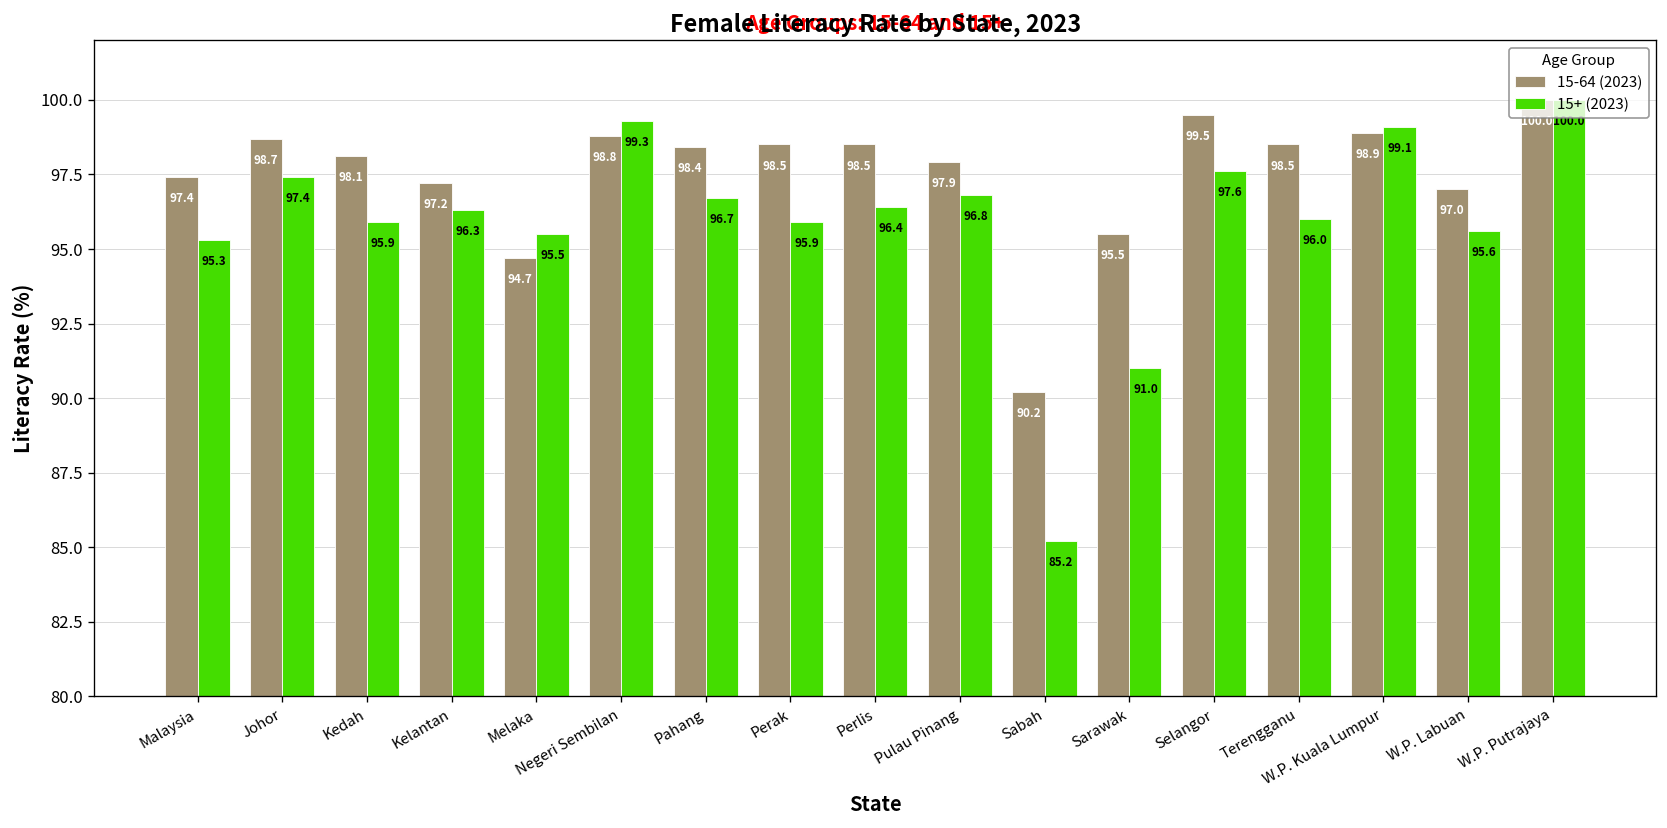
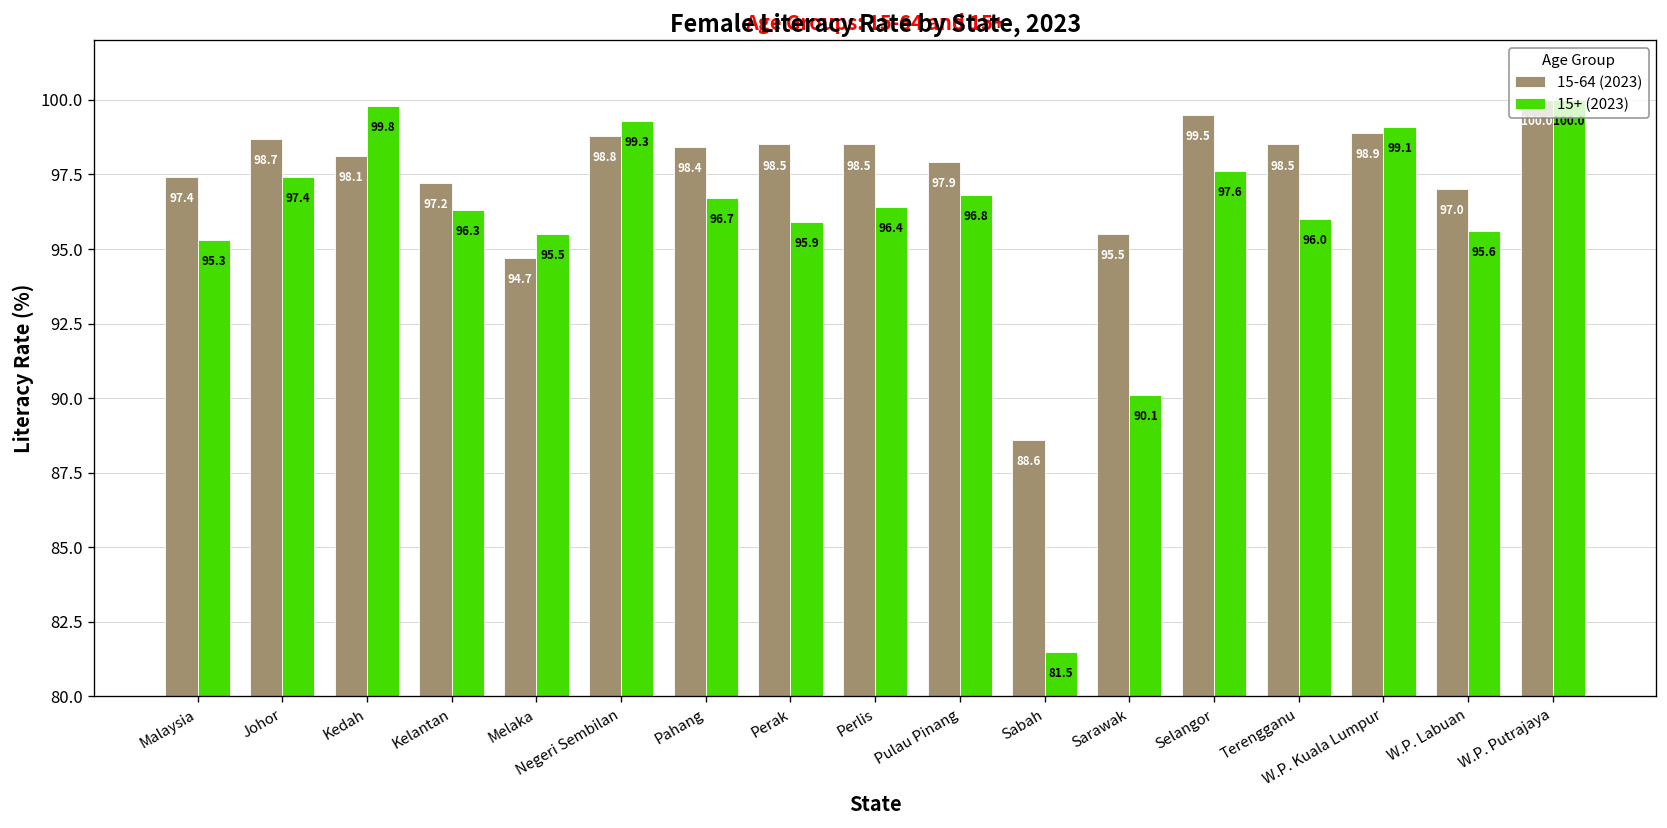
15+ (2023), Kedah: 95.9 -> 99.8
15-64 (2023), Sabah: 90.2 -> 88.6
15+ (2023), Sabah: 85.2 -> 81.5
15+ (2023), Sarawak: 91.0 -> 90.1
